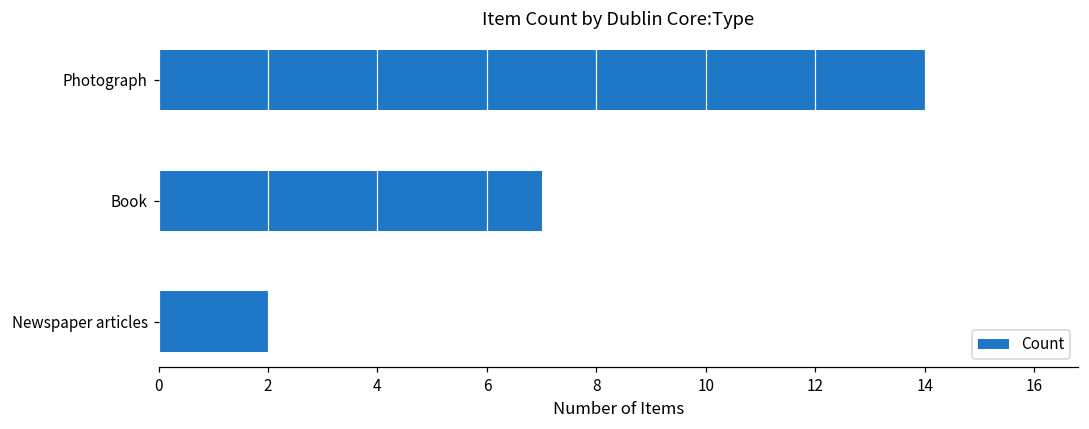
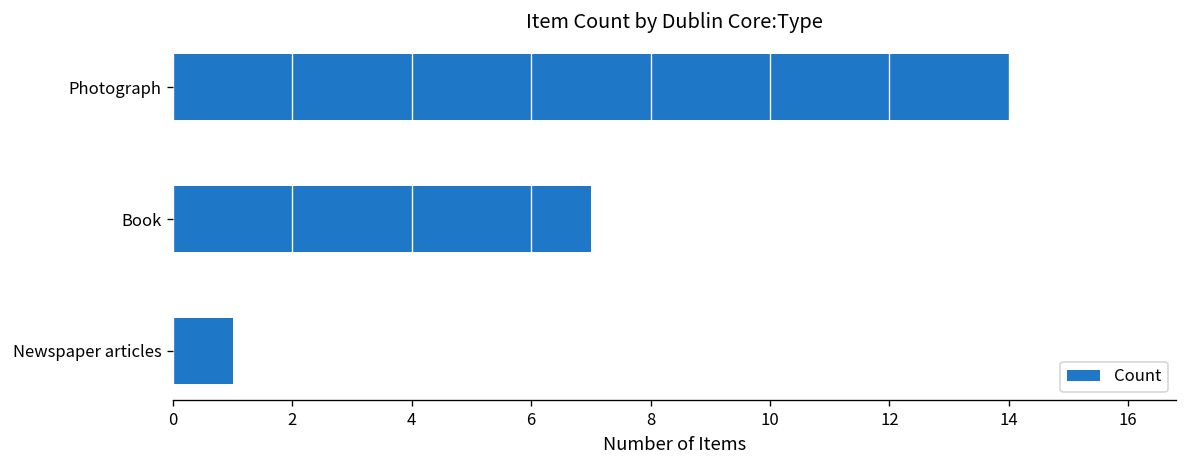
Newspaper articles: 2 -> 1
